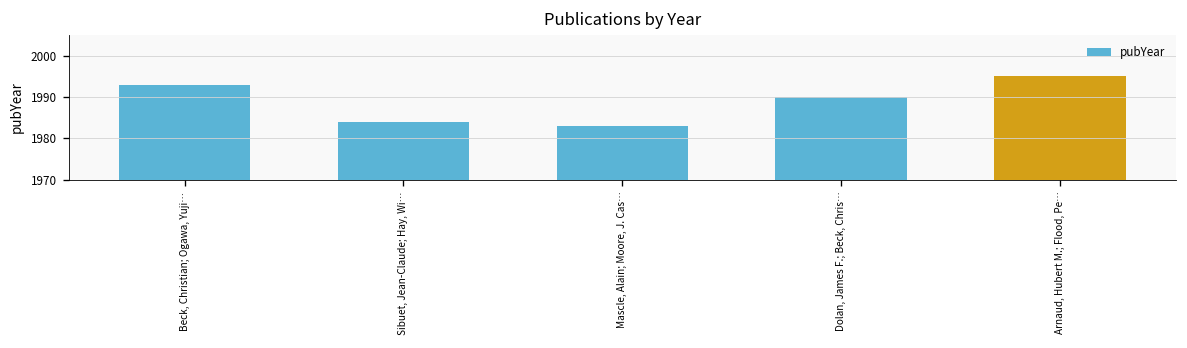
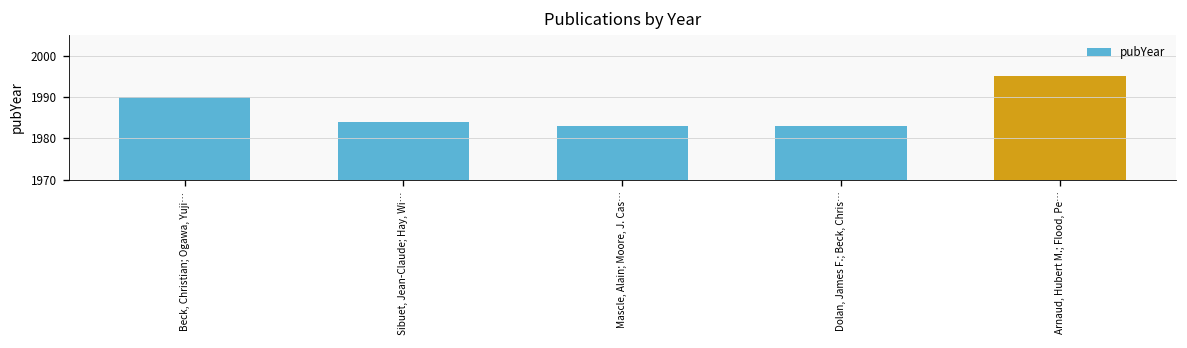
Beck, Christian; Ogawa, Yuji…: 1993 -> 1990
Dolan, James F.; Beck, Chris…: 1990 -> 1983
